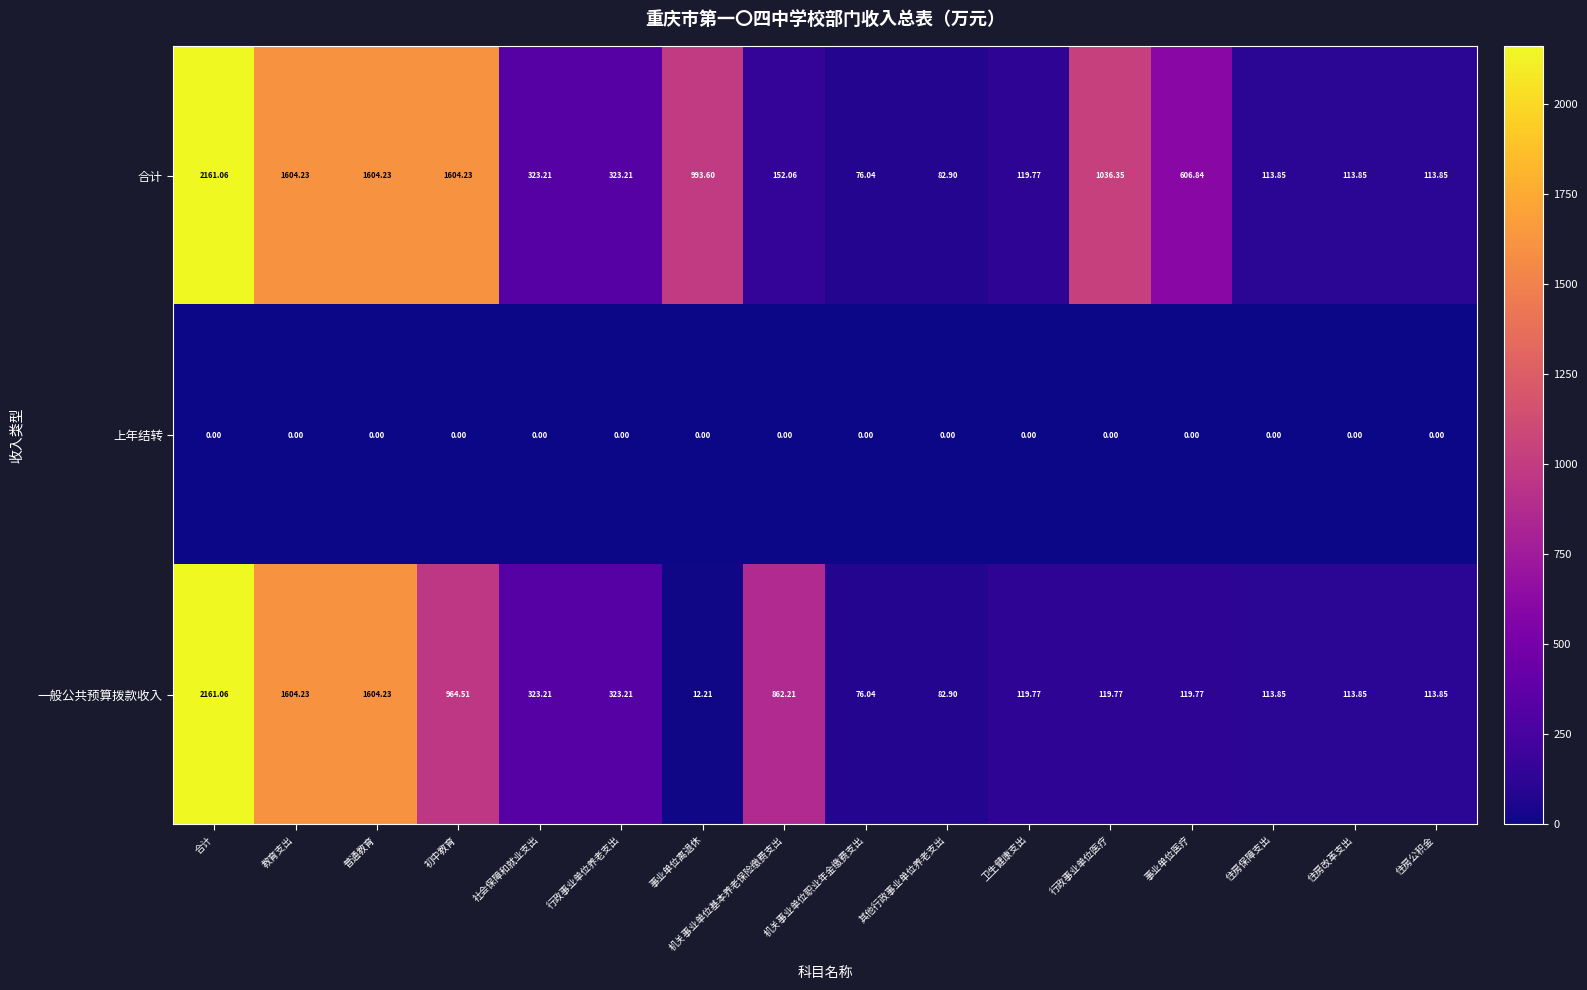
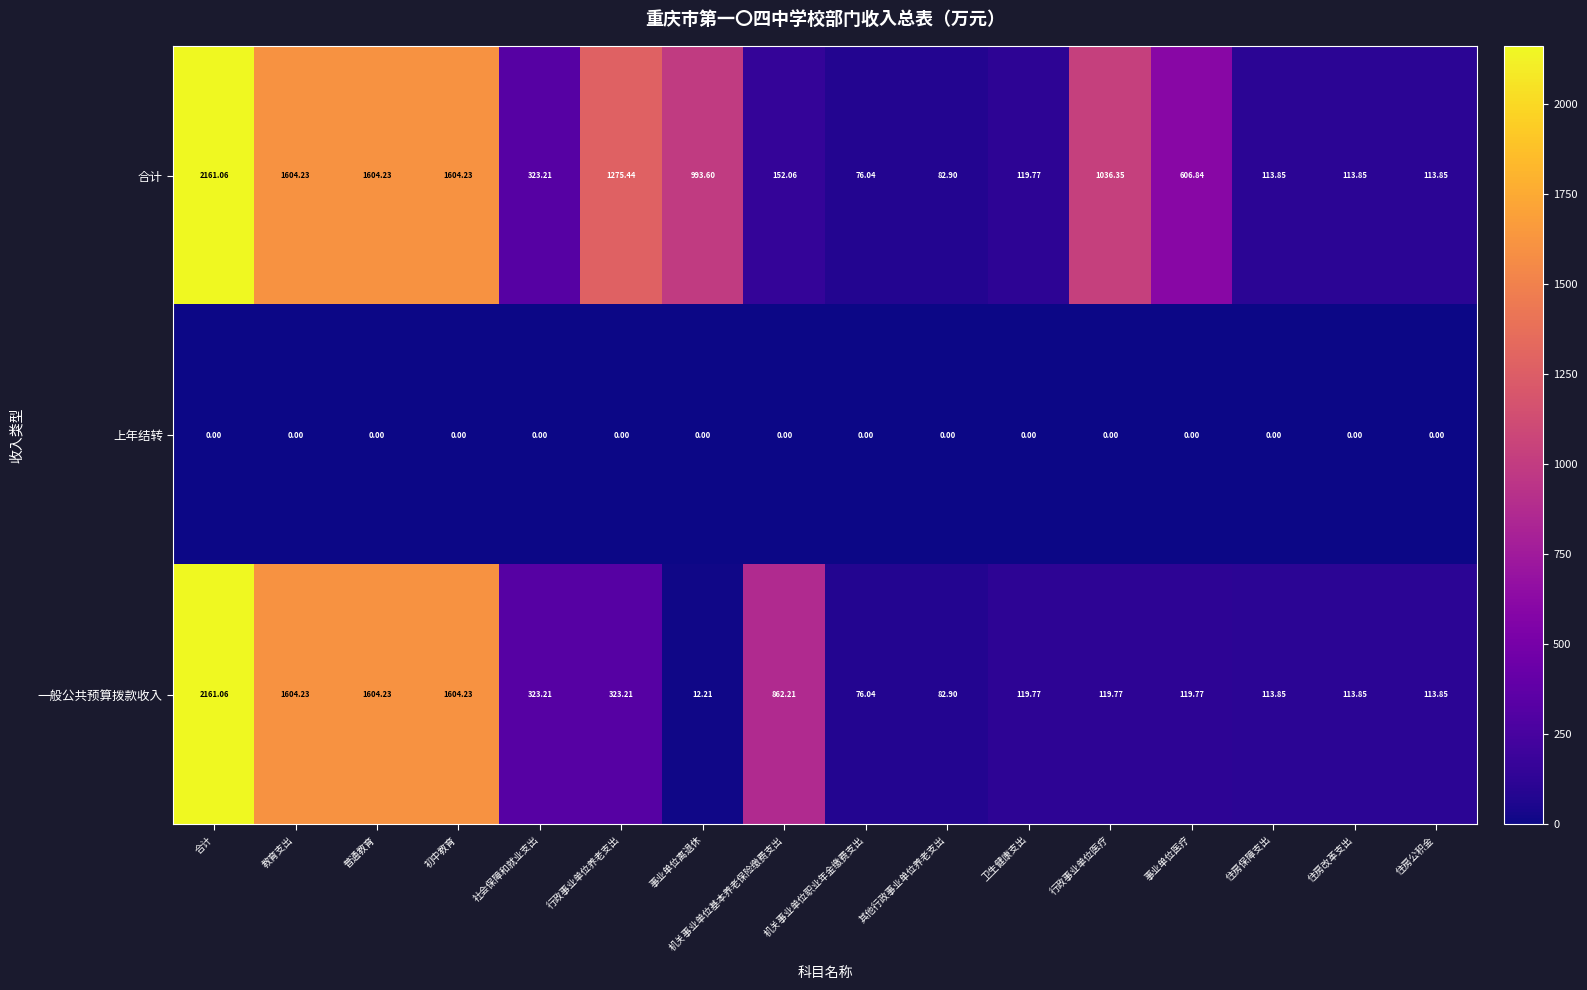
合计, 行政事业单位养老支出: 323.21 -> 1275.44
一般公共预算拨款收入, 初中教育: 964.51 -> 1604.23
